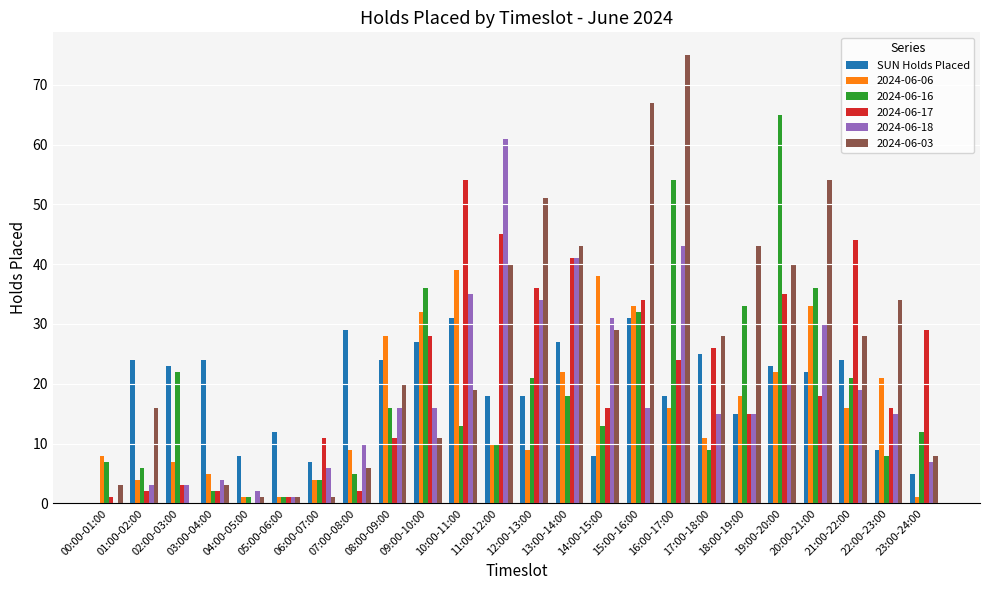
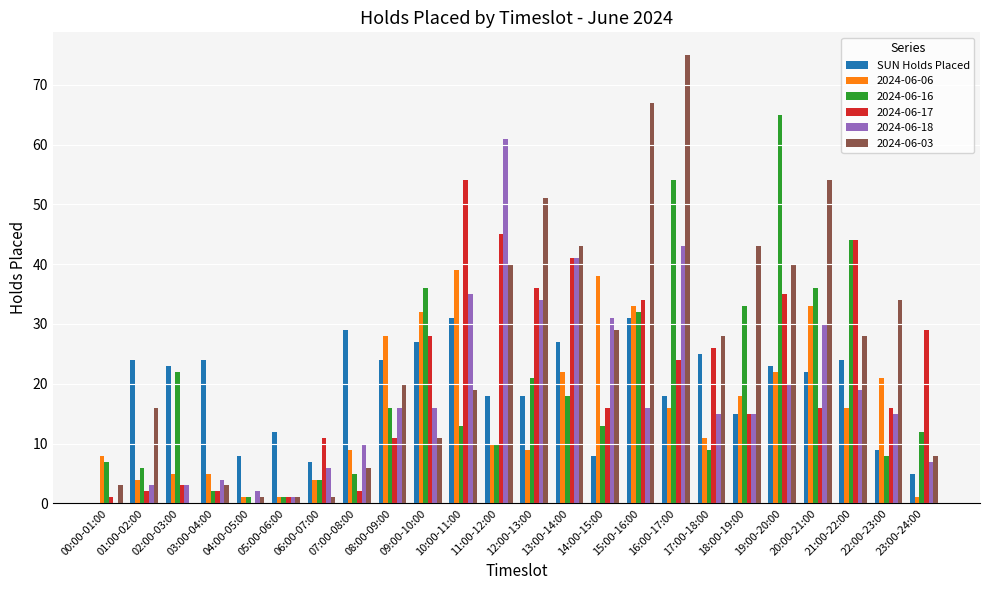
2024-06-06, 02:00-03:00: 7 -> 5
2024-06-17, 20:00-21:00: 18 -> 16
2024-06-16, 21:00-22:00: 21 -> 44
